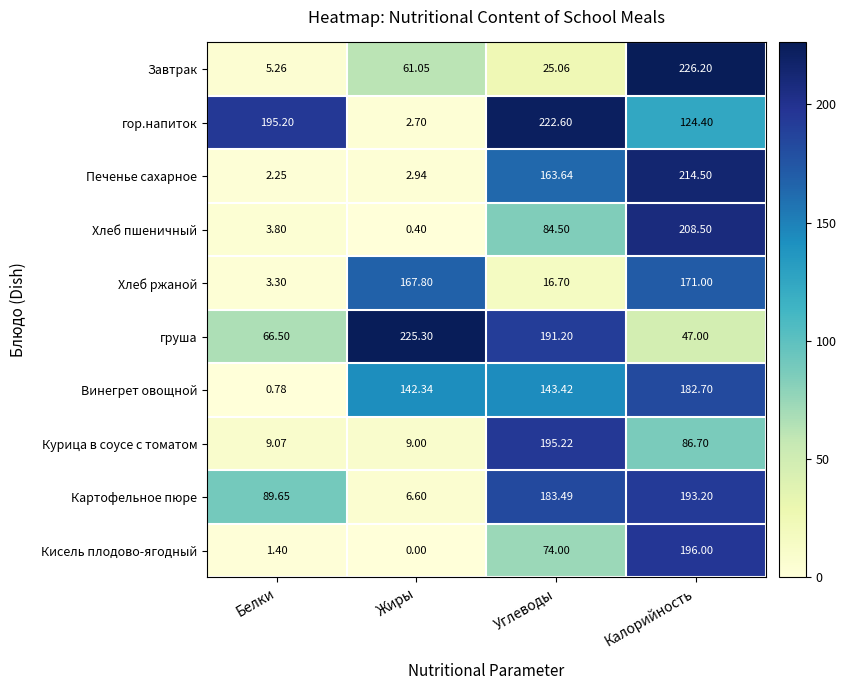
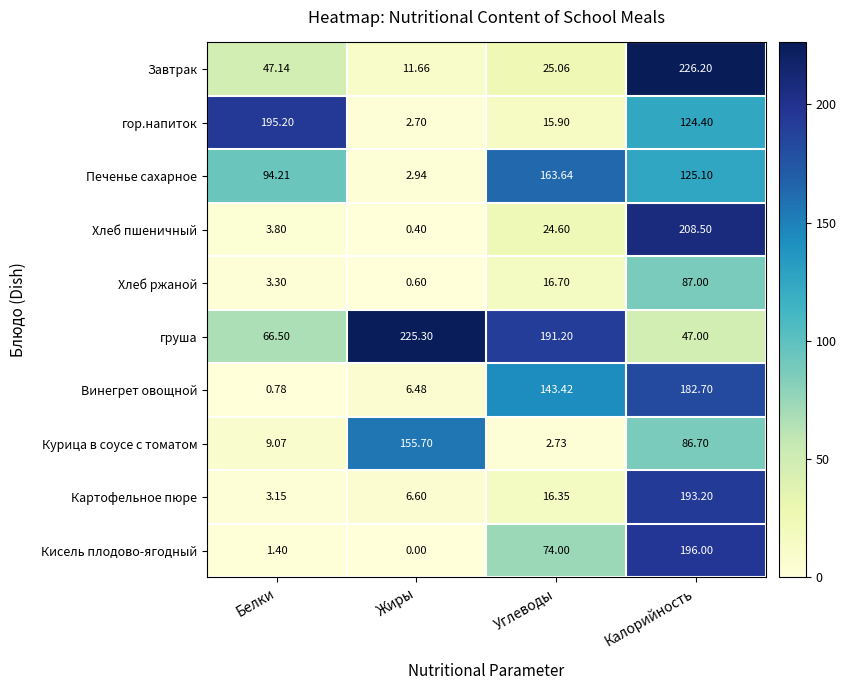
Завтрак, Белки: 5.26 -> 47.14
Завтрак, Жиры: 61.05 -> 11.66
гор.напиток, Углеводы: 222.60 -> 15.90
Печенье сахарное, Белки: 2.25 -> 94.21
Печенье сахарное, Калорийность: 214.50 -> 125.10
Хлеб пшеничный, Углеводы: 84.50 -> 24.60
Хлеб ржаной, Жиры: 167.80 -> 0.60
Хлеб ржаной, Калорийность: 171.00 -> 87.00
Винегрет овощной, Жиры: 142.34 -> 6.48
Курица в соусе с томатом, Жиры: 9.00 -> 155.70
Курица в соусе с томатом, Углеводы: 195.22 -> 2.73
Картофельное пюре, Белки: 89.65 -> 3.15
Картофельное пюре, Углеводы: 183.49 -> 16.35
